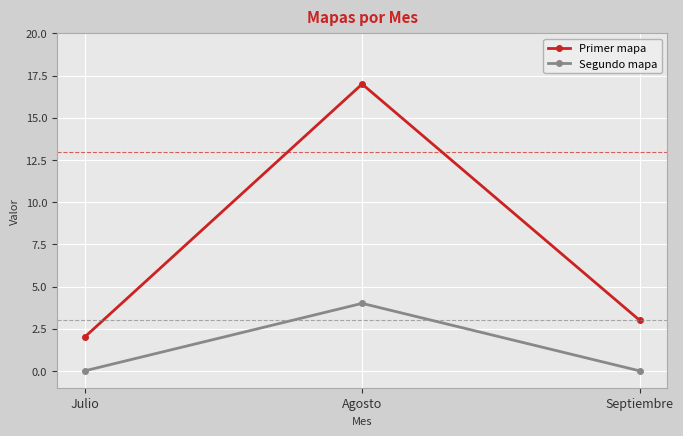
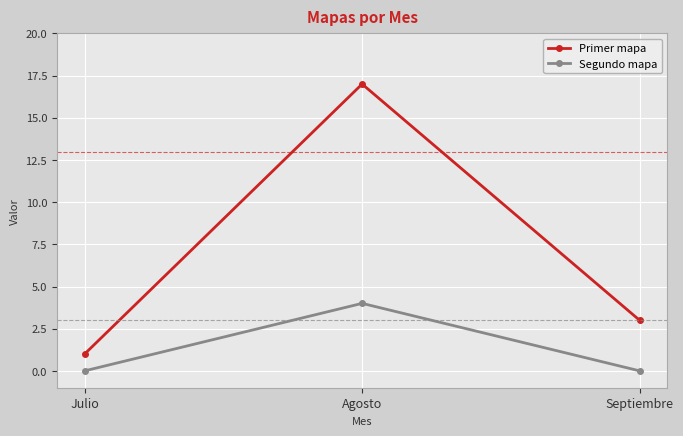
Primer mapa, Julio: 2 -> 1
